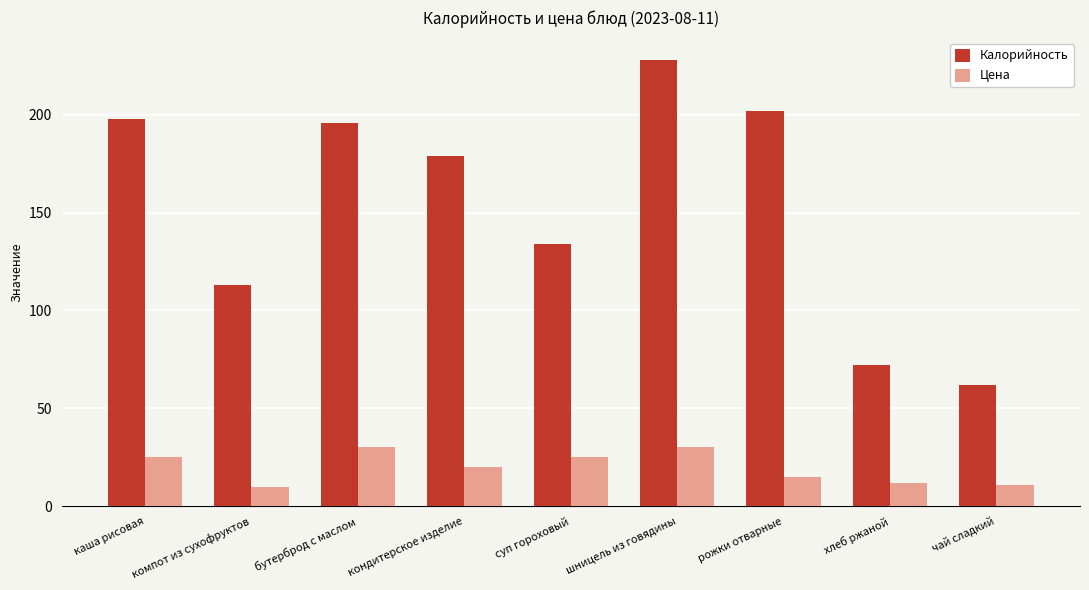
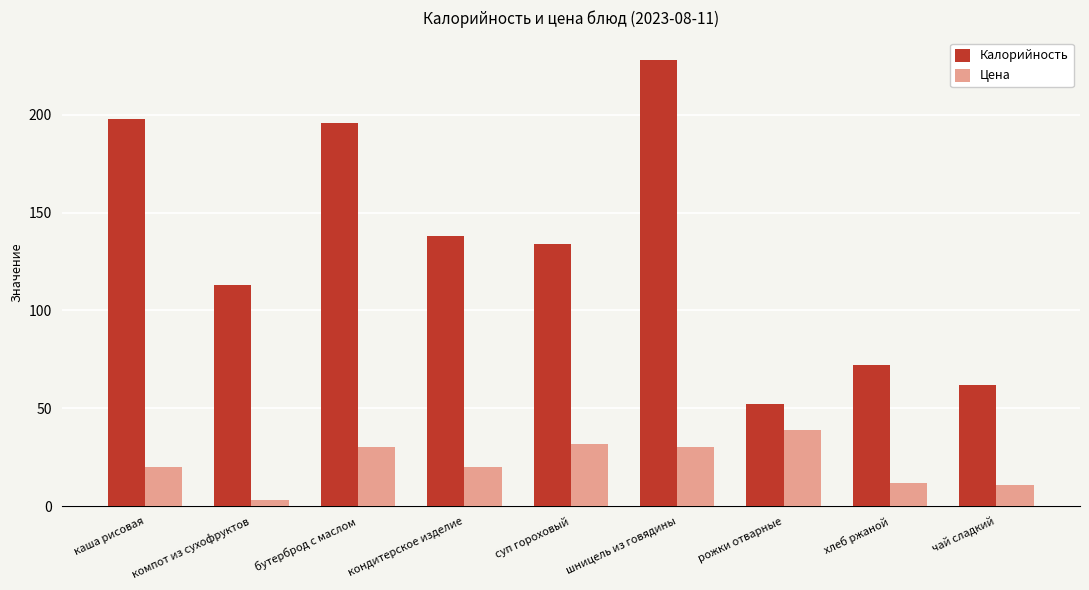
Цена, каша рисовая: 25 -> 20
Цена, компот из сухофруктов: 10 -> 3
Калорийность, кондитерское изделие: 179 -> 138
Цена, суп гороховый: 25 -> 32
Калорийность, рожки отварные: 202 -> 52
Цена, рожки отварные: 15 -> 39
